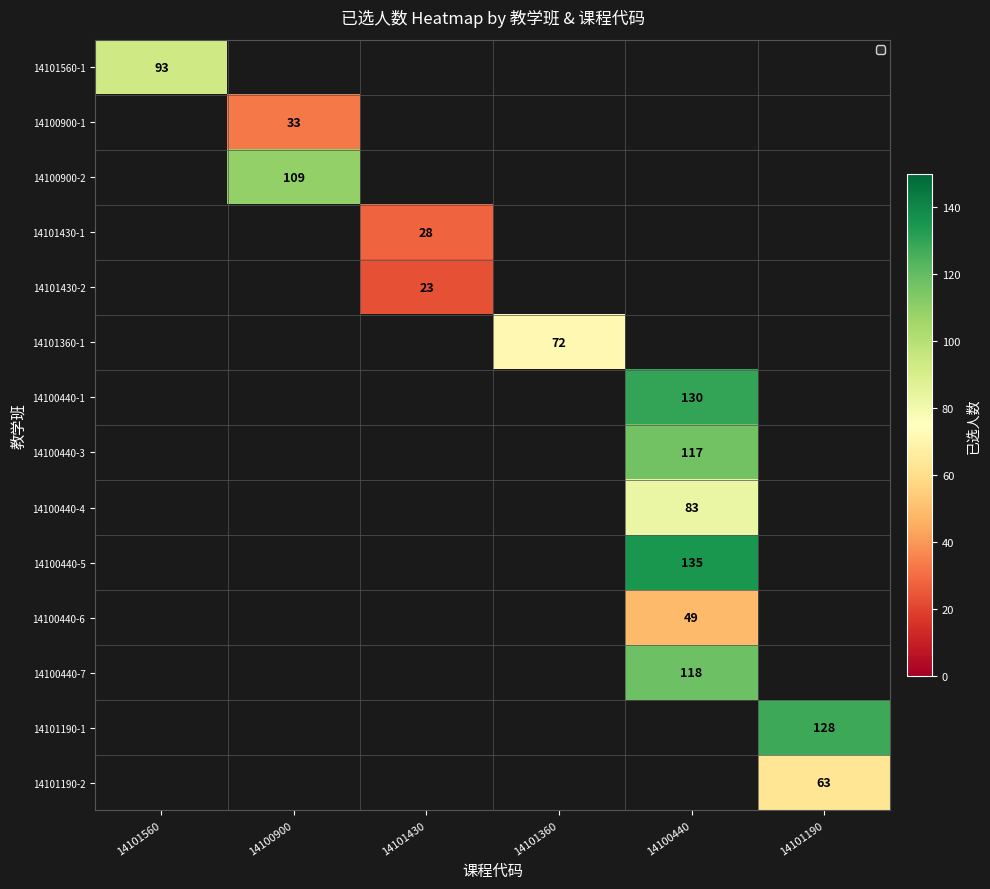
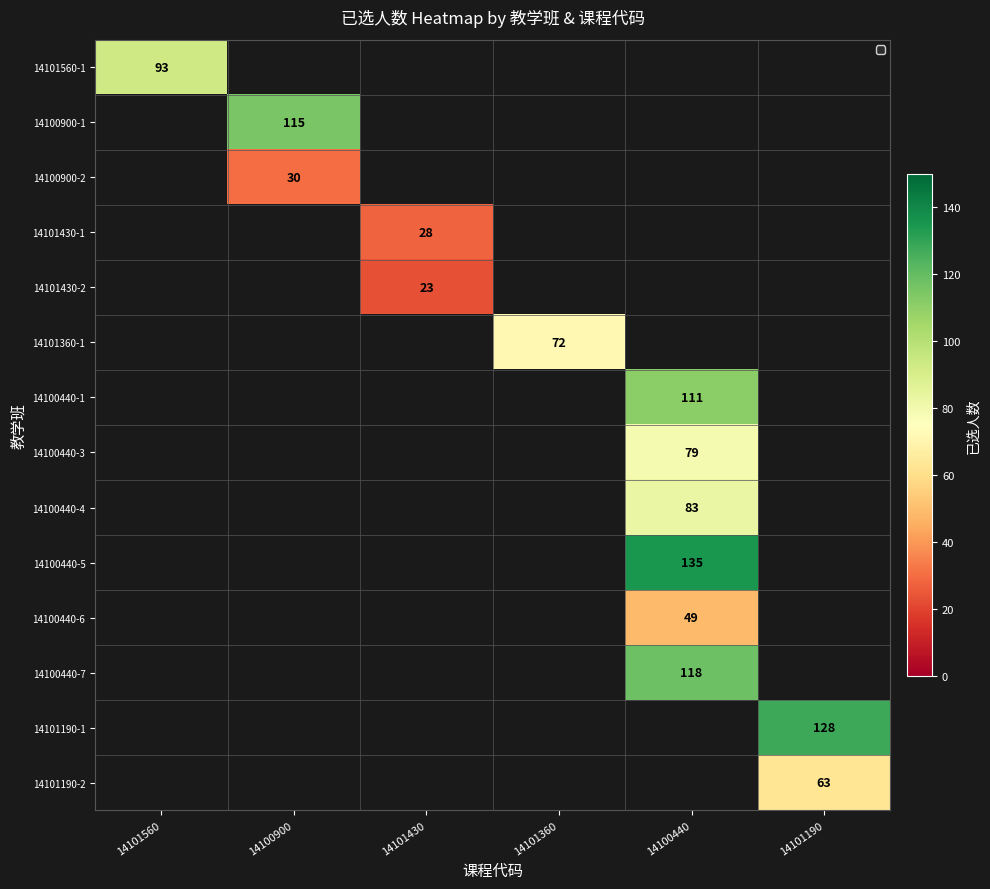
14100900-1, 14100900: 33 -> 115
14100900-2, 14100900: 109 -> 30
14100440-1, 14100440: 130 -> 111
14100440-3, 14100440: 117 -> 79
